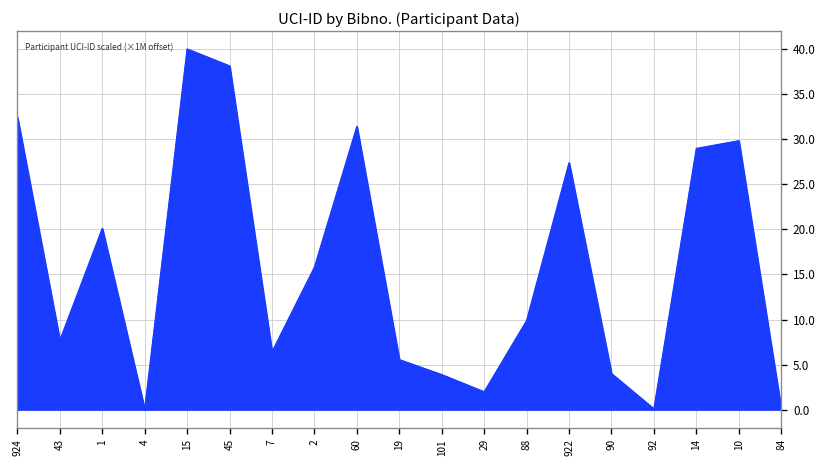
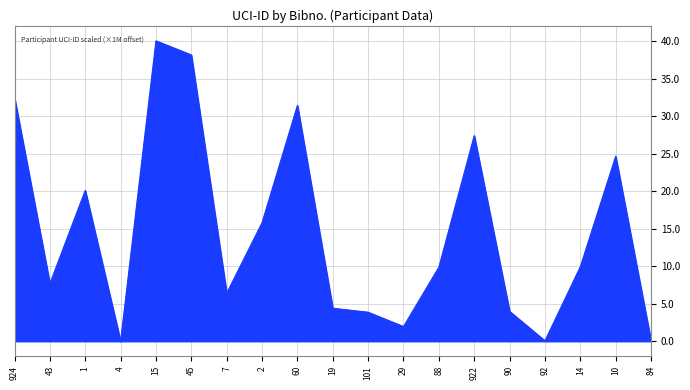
19: 6 -> 4
14: 29 -> 10
10: 30 -> 25
